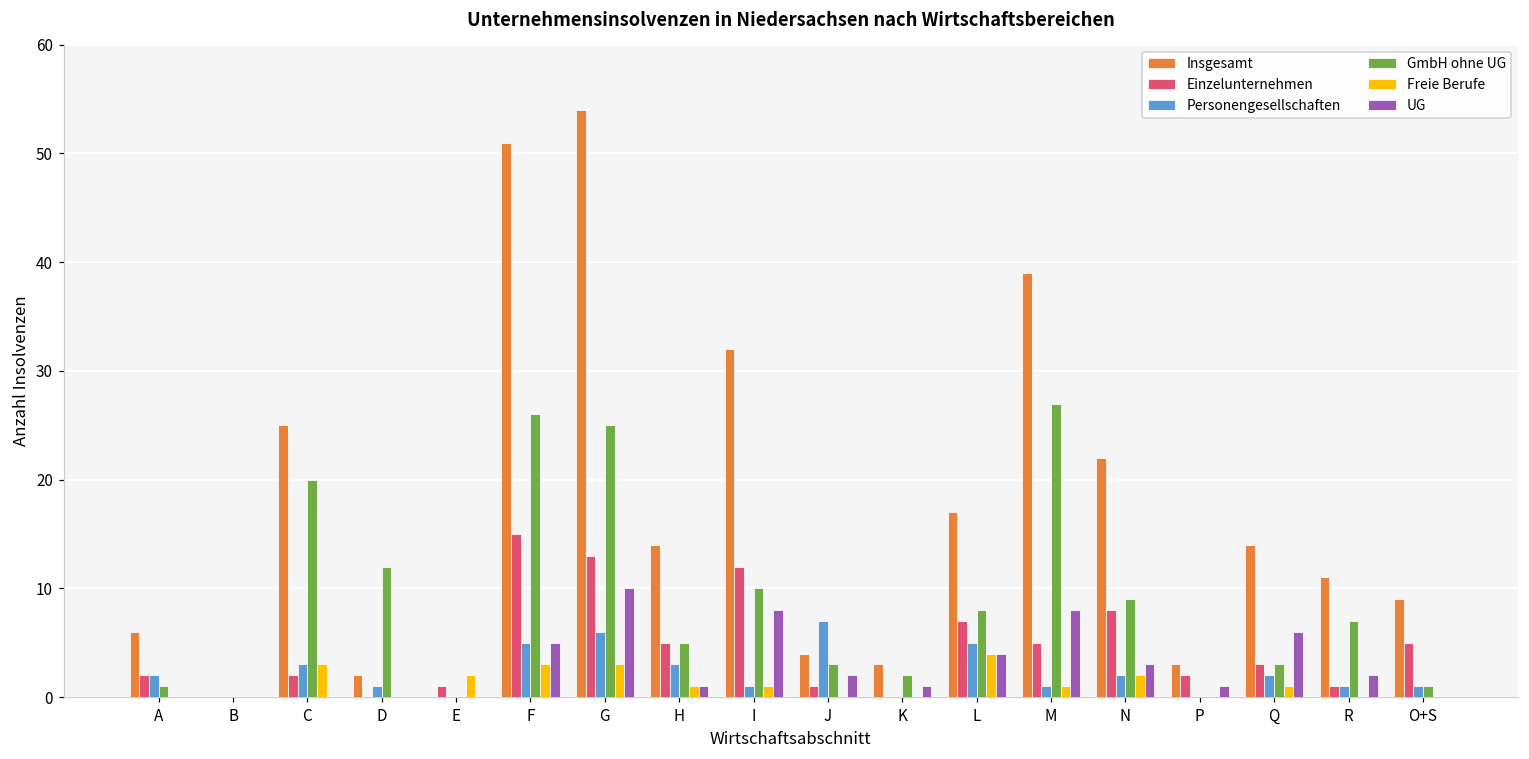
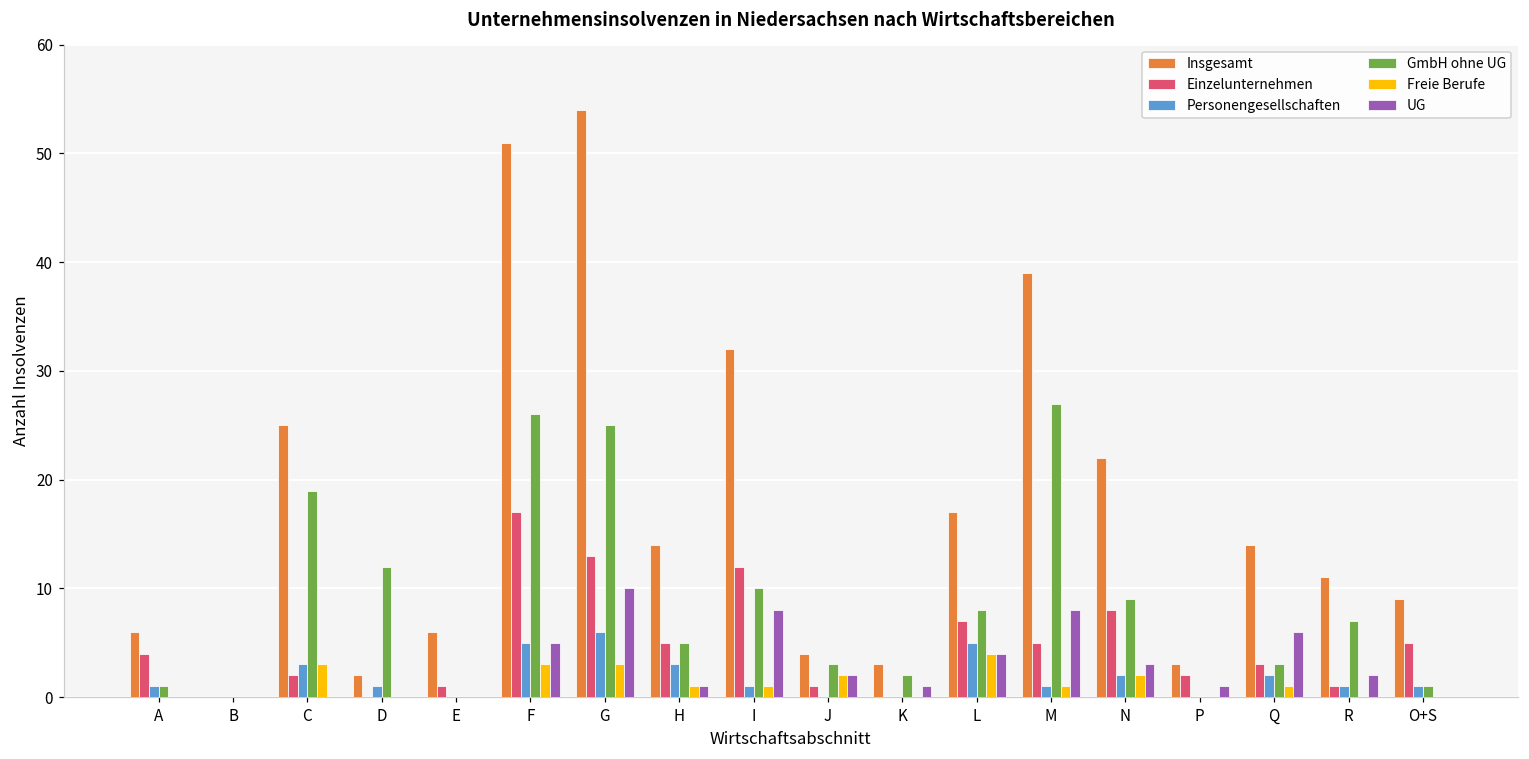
Einzelunternehmen, A: 2 -> 4
Personengesellschaften, A: 2 -> 1
GmbH ohne UG, C: 20 -> 19
Insgesamt, E: 0 -> 6
Freie Berufe, E: 2 -> 0
Einzelunternehmen, F: 15 -> 17
Personengesellschaften, J: 7 -> 0
Freie Berufe, J: 0 -> 2
